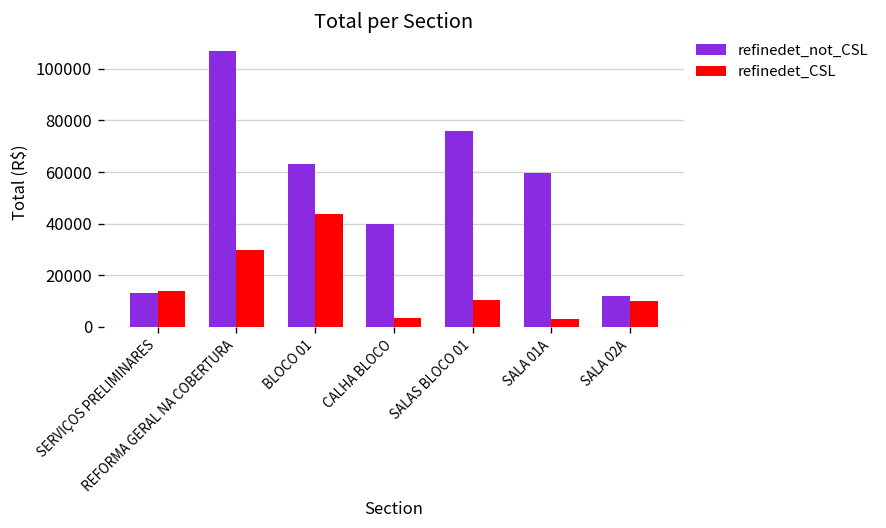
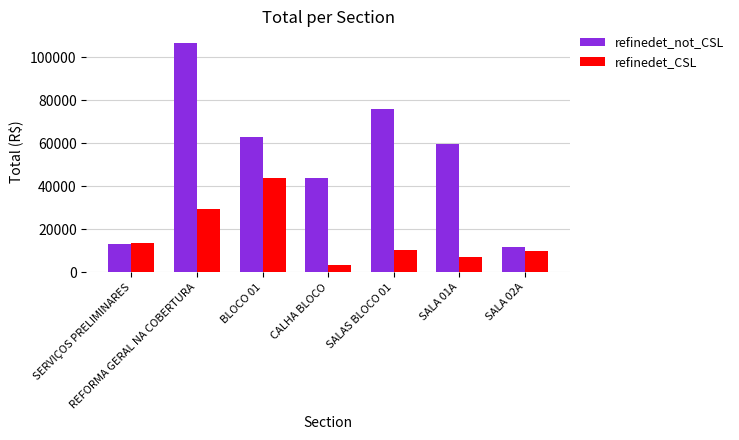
refinedet_not_CSL, CALHA BLOCO: 40000 -> 44000
refinedet_CSL, SALA 01A: 3000 -> 7000
